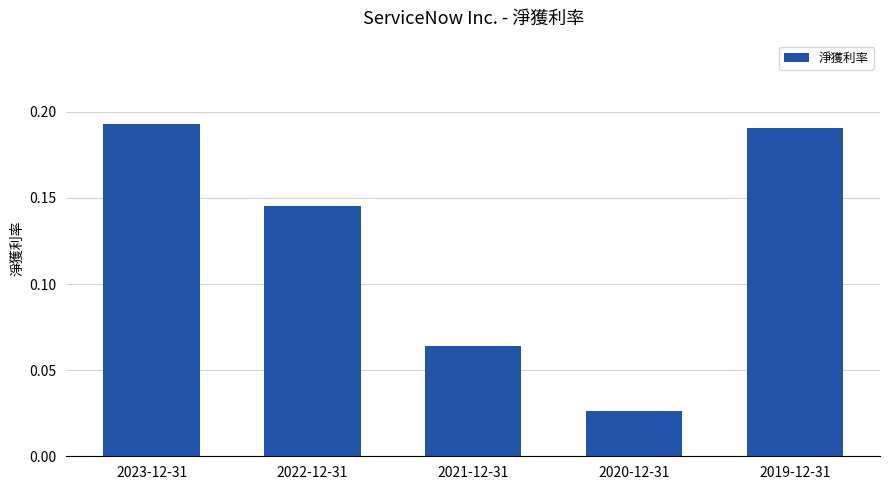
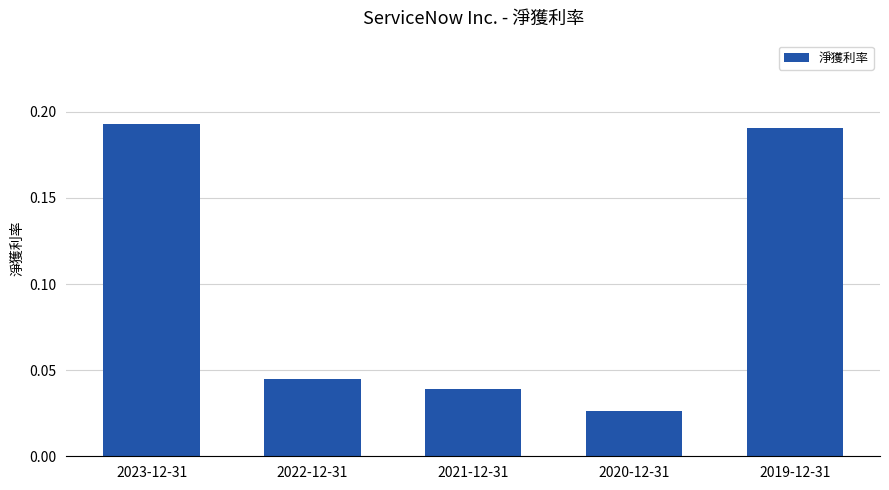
2022-12-31: 0.145 -> 0.045
2021-12-31: 0.064 -> 0.039
